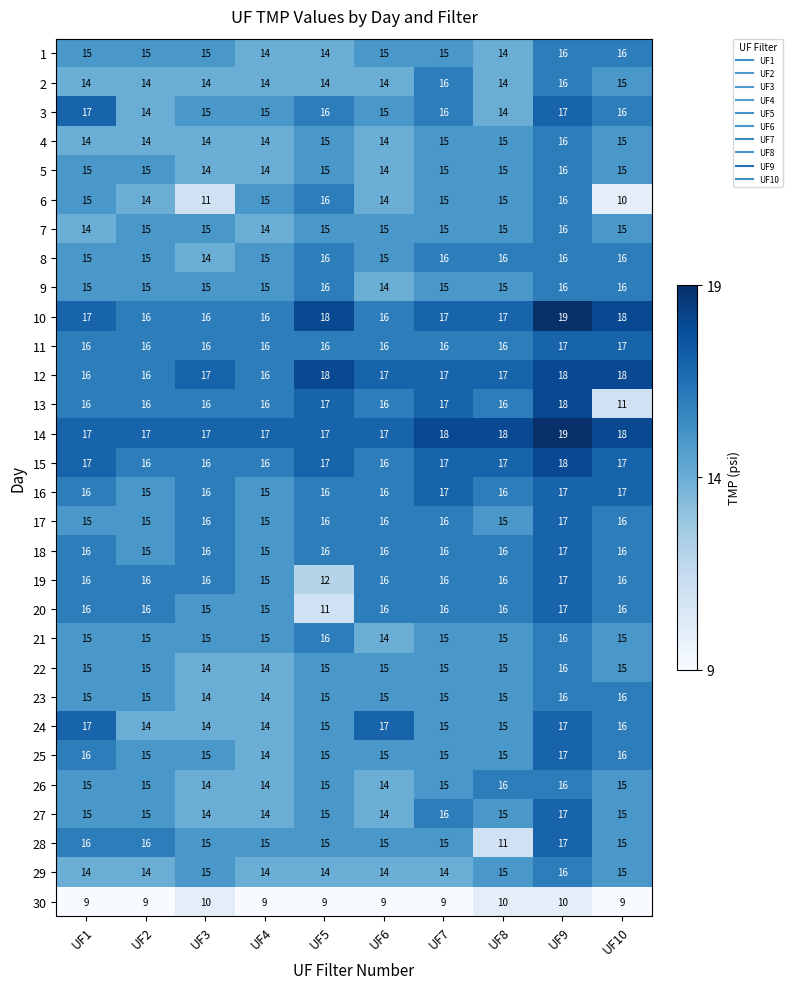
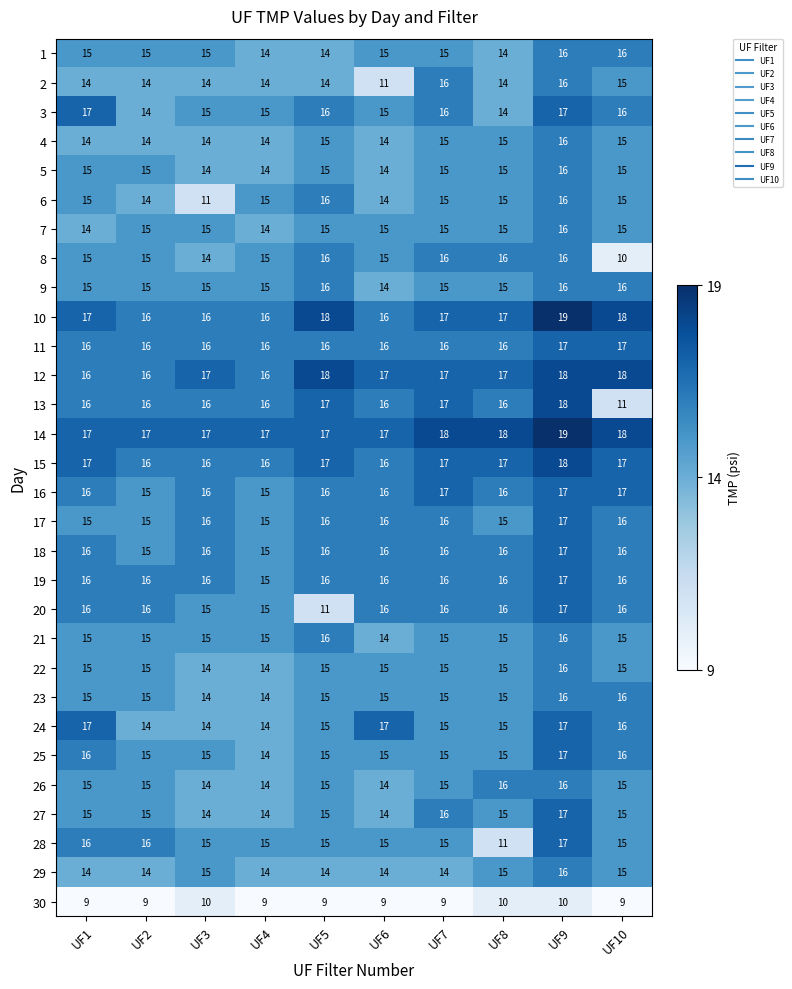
2, UF6: 14 -> 11
6, UF10: 10 -> 15
8, UF10: 16 -> 10
19, UF5: 12 -> 16
